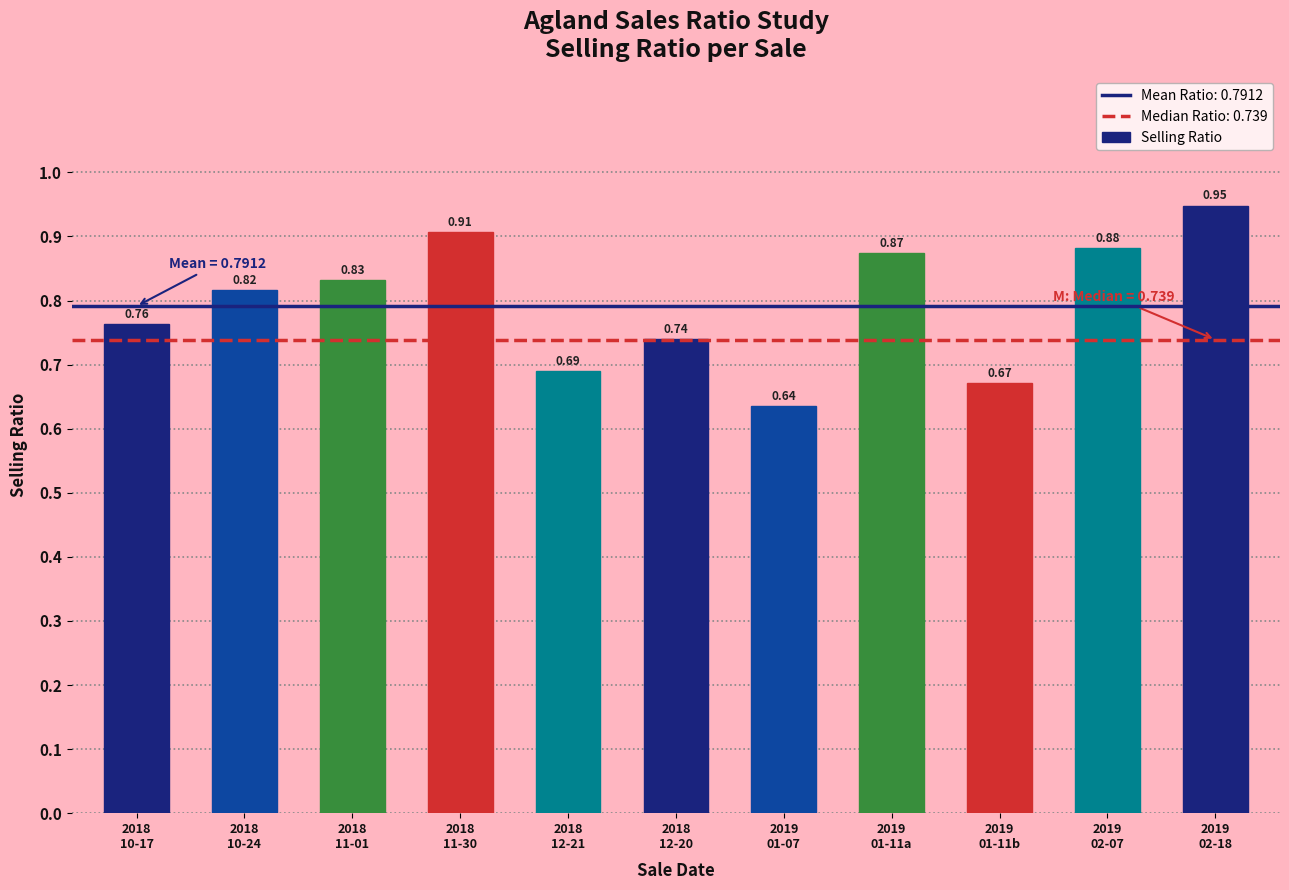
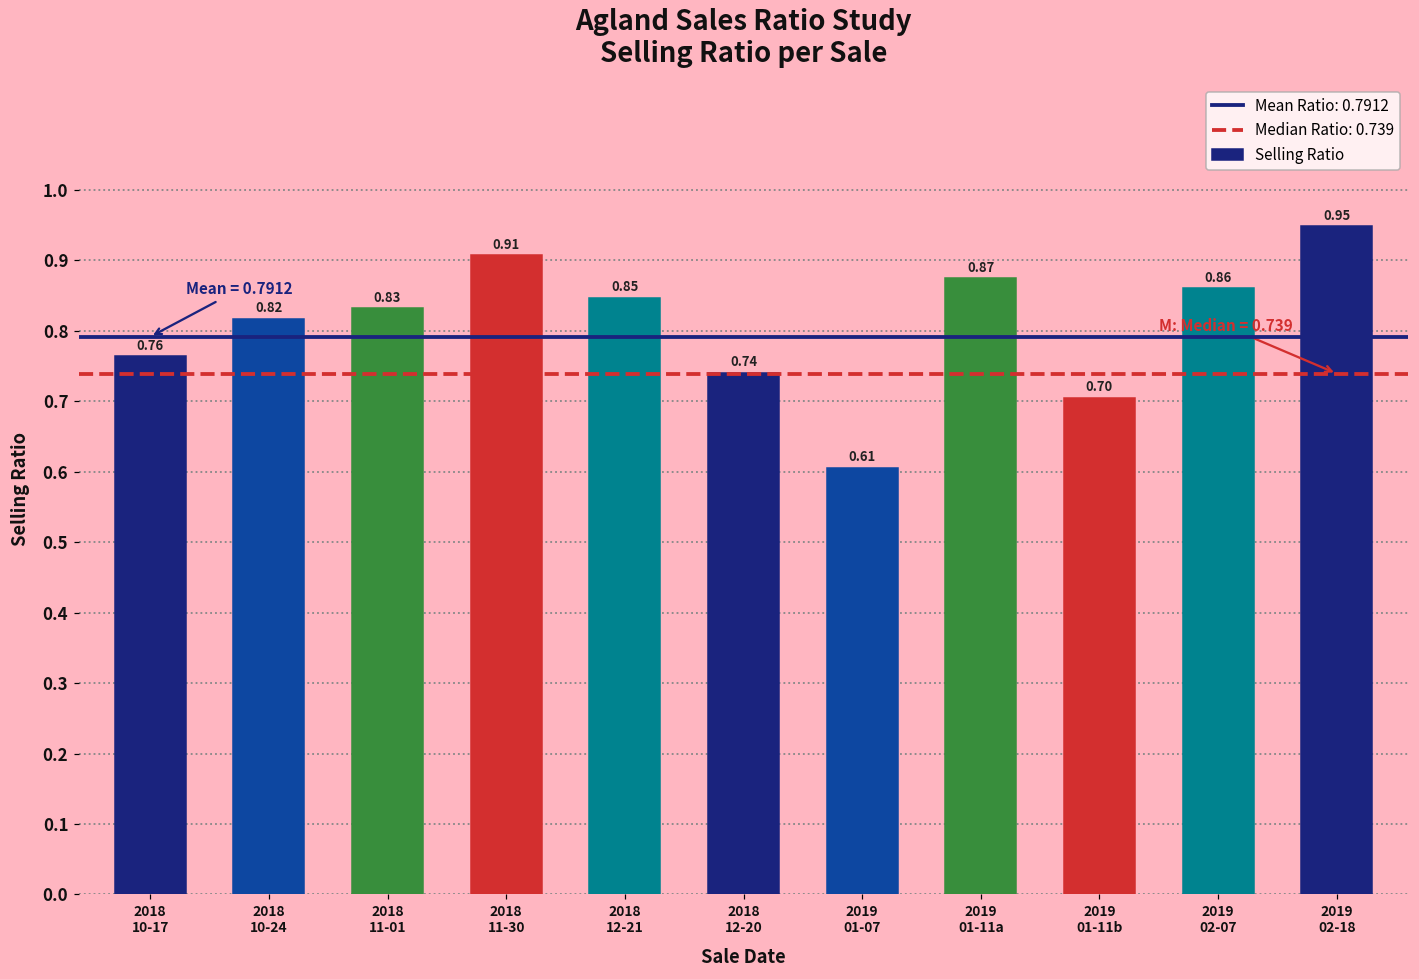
2018 12-21: 0.69 -> 0.85
2019 01-07: 0.64 -> 0.61
2019 01-11b: 0.67 -> 0.70
2019 02-07: 0.88 -> 0.86
